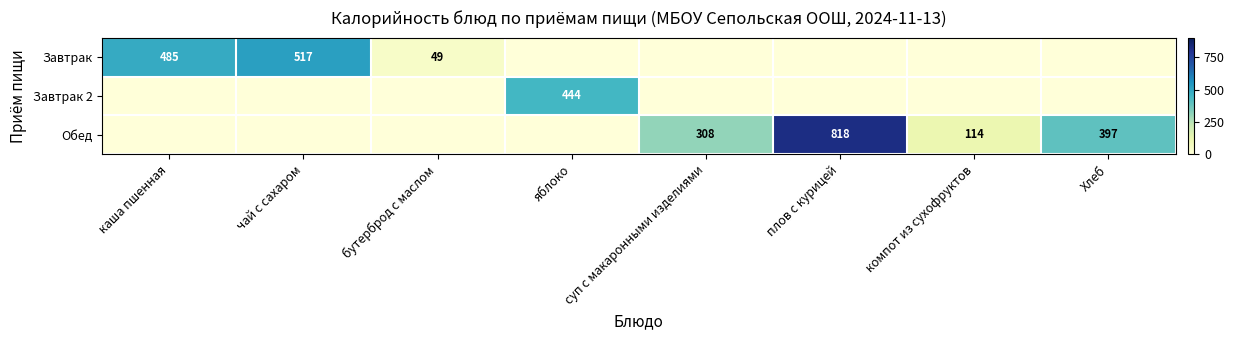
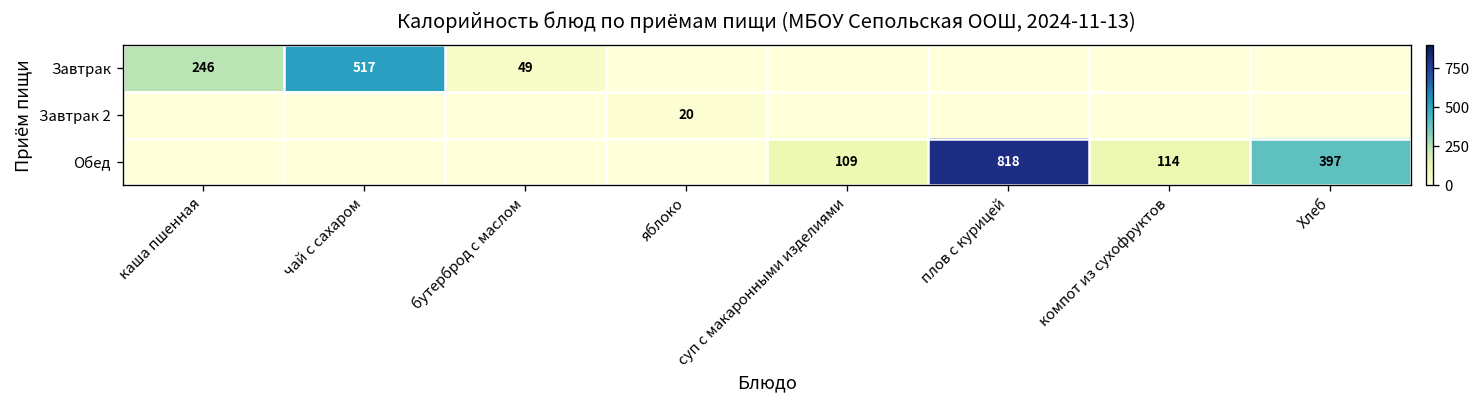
Завтрак, каша пшенная: 485 -> 246
Завтрак 2, яблоко: 444 -> 20
Обед, суп с макаронными изделиями: 308 -> 109
